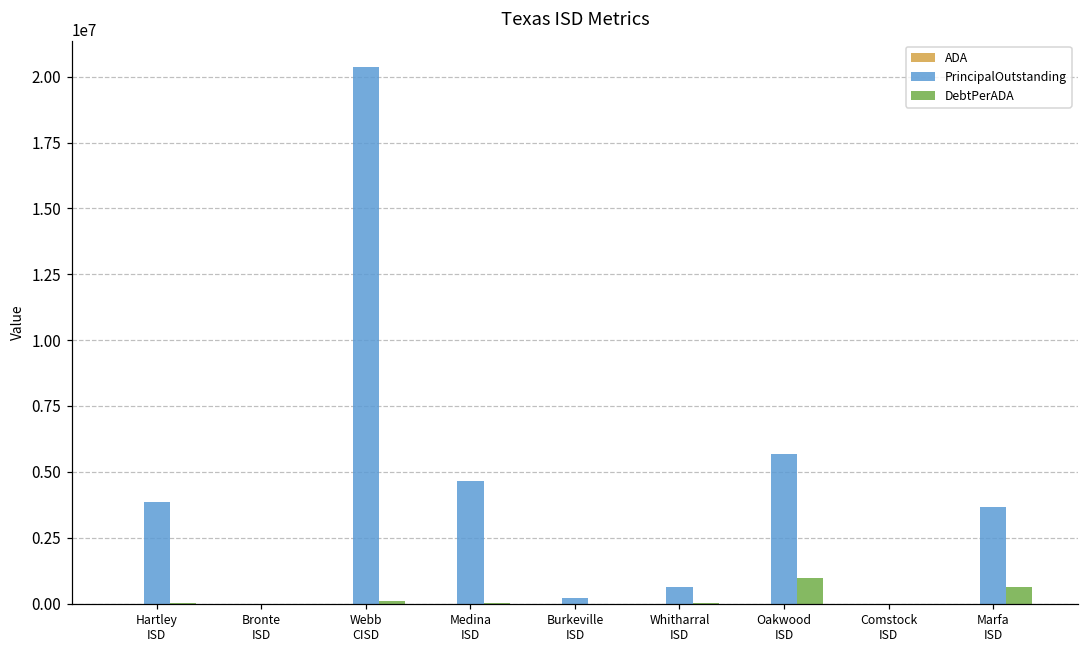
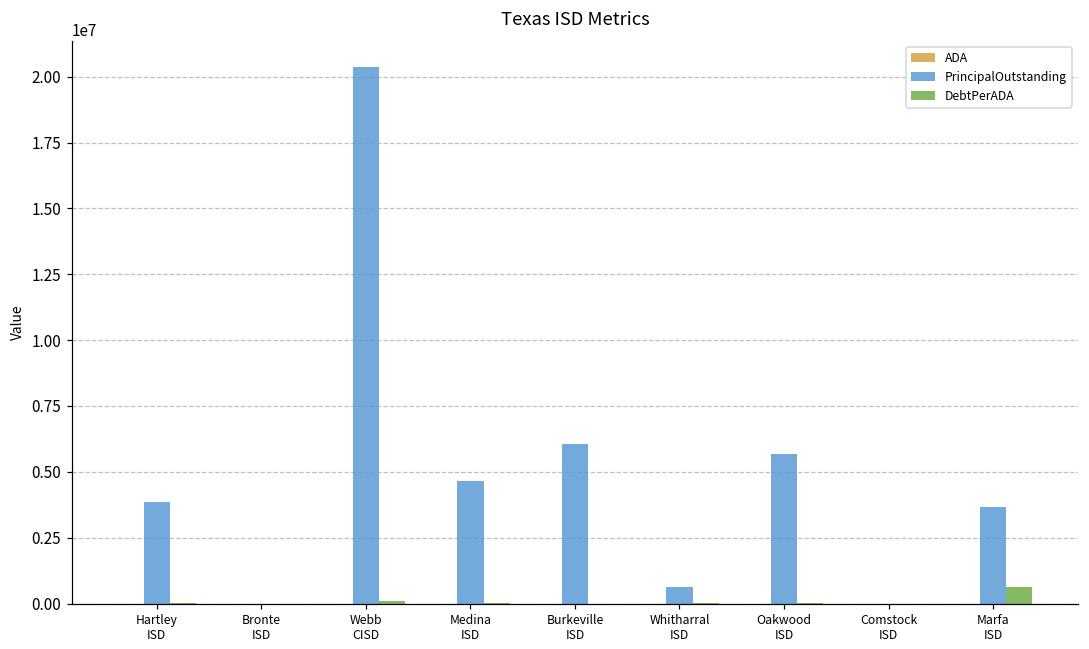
PrincipalOutstanding, Burkeville ISD: 200000 -> 6100000
DebtPerADA, Oakwood ISD: 1000000 -> 0
